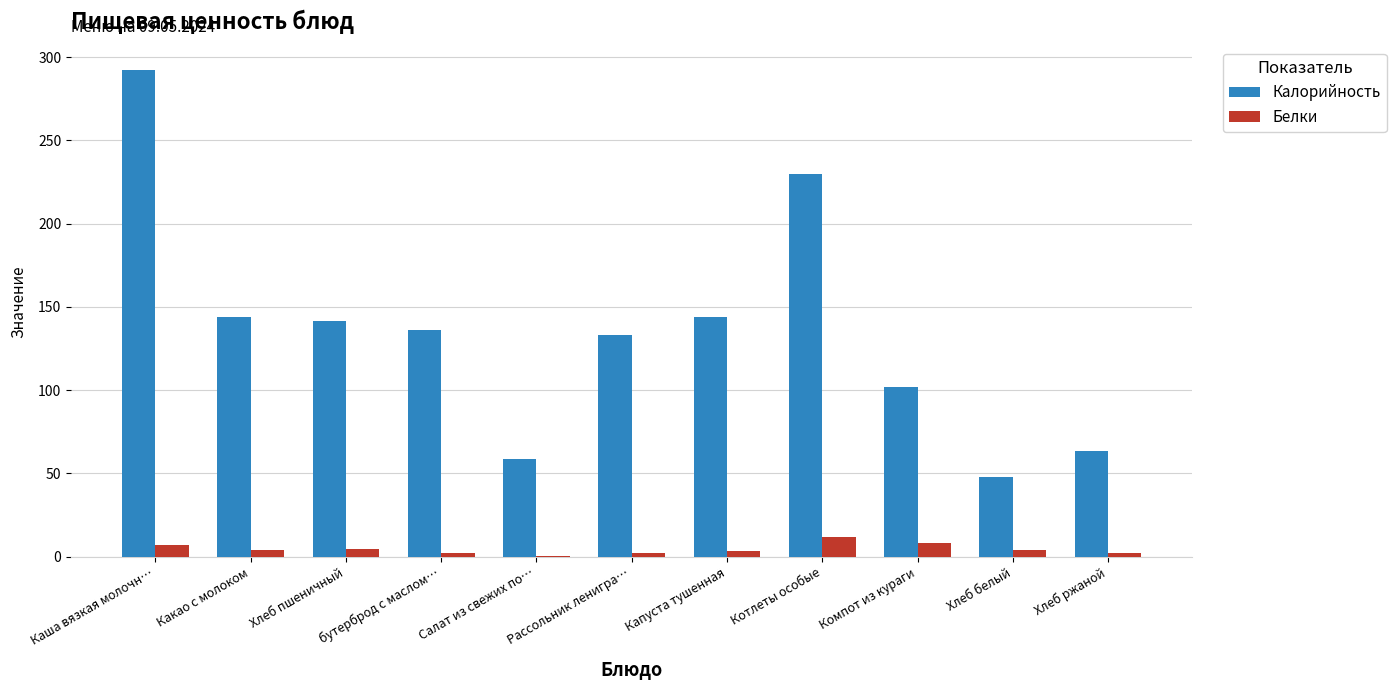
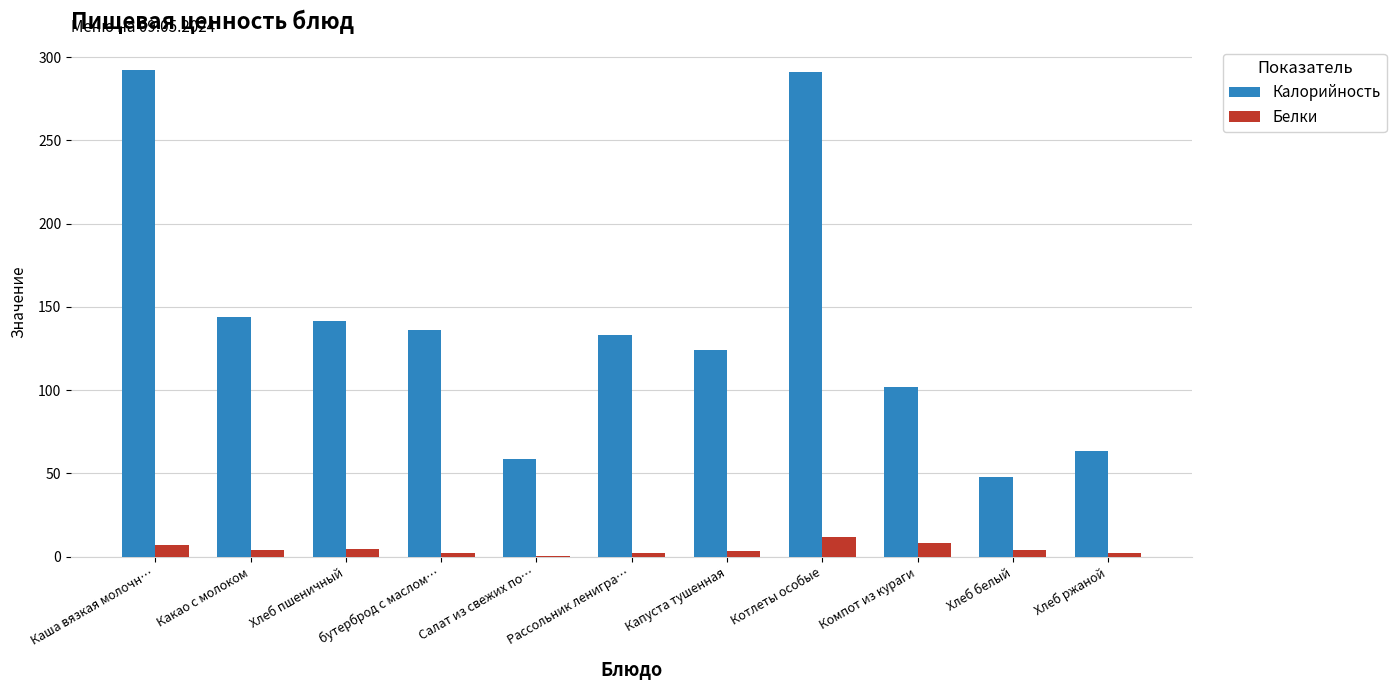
Калорийность, Капуста тушенная: 144 -> 124
Калорийность, Котлеты особые: 230 -> 291
